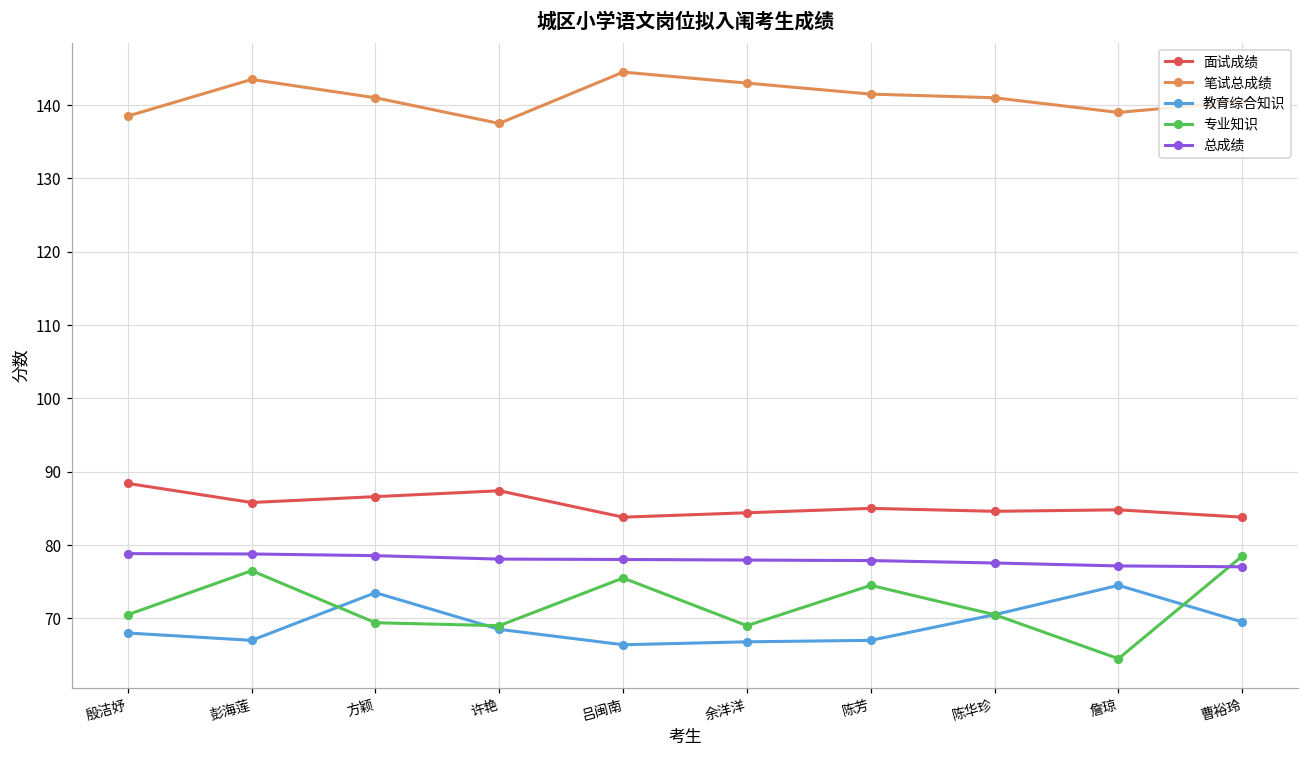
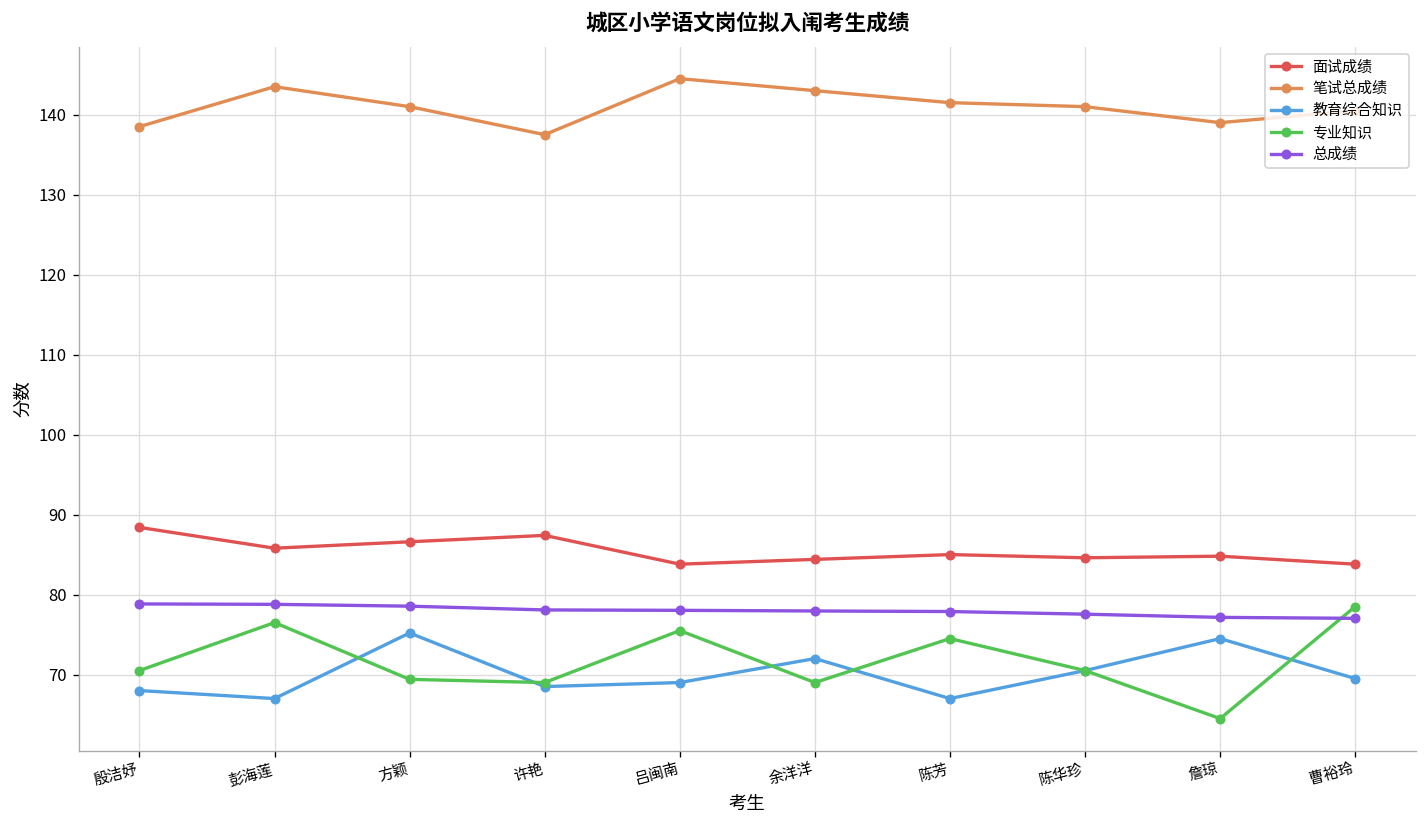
教育综合知识, 方颖: 74 -> 75
教育综合知识, 吕闽南: 66 -> 69
教育综合知识, 余洋洋: 67 -> 72
